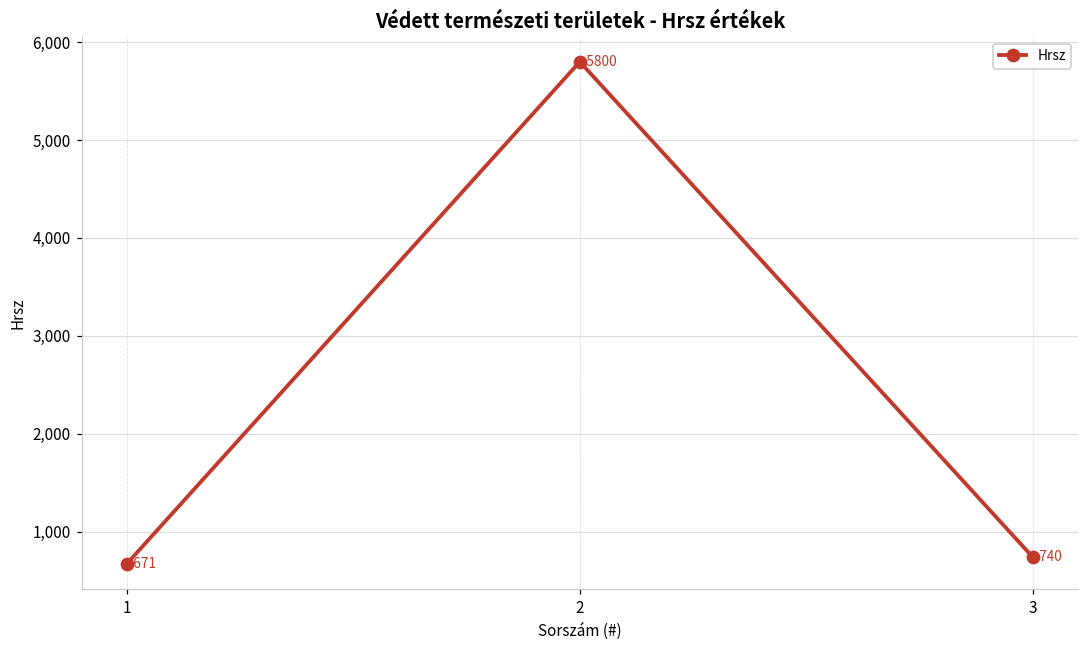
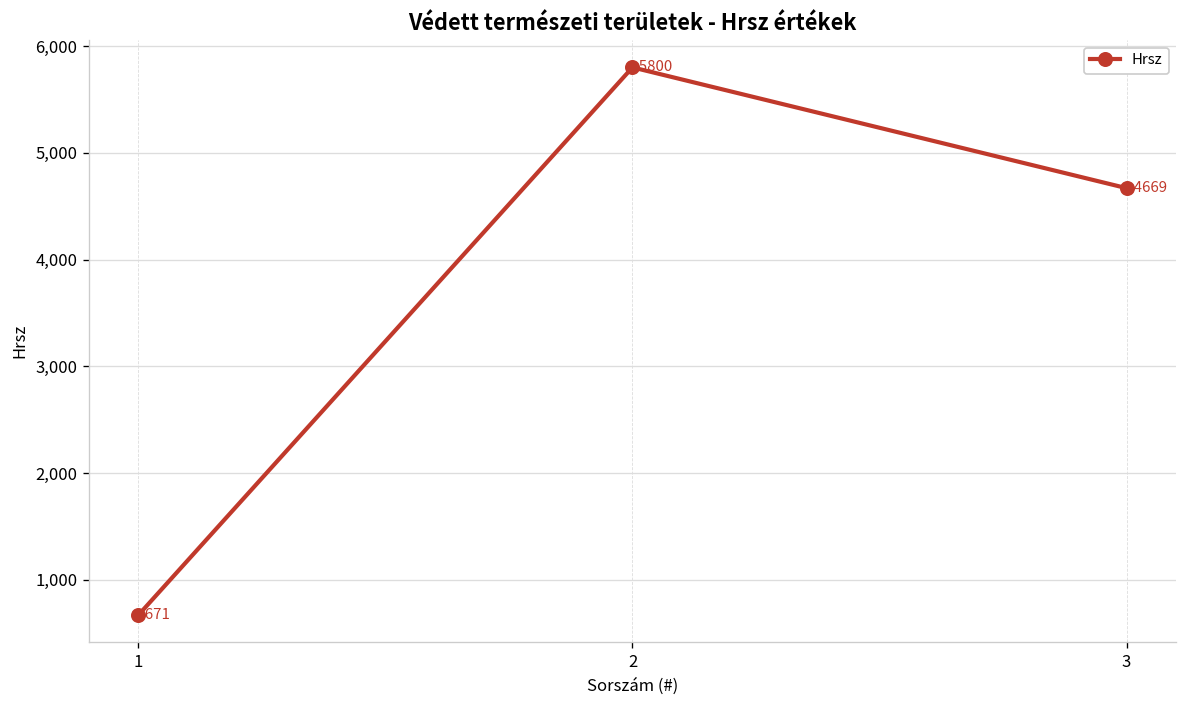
3: 740 -> 4669
